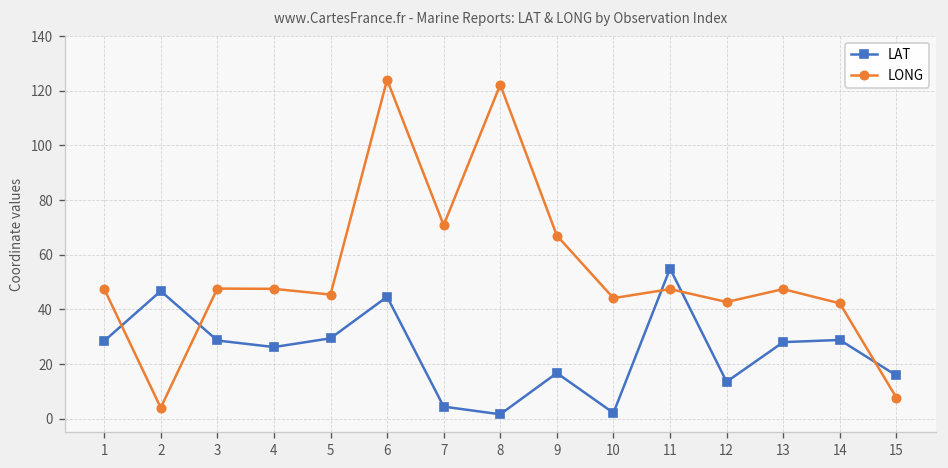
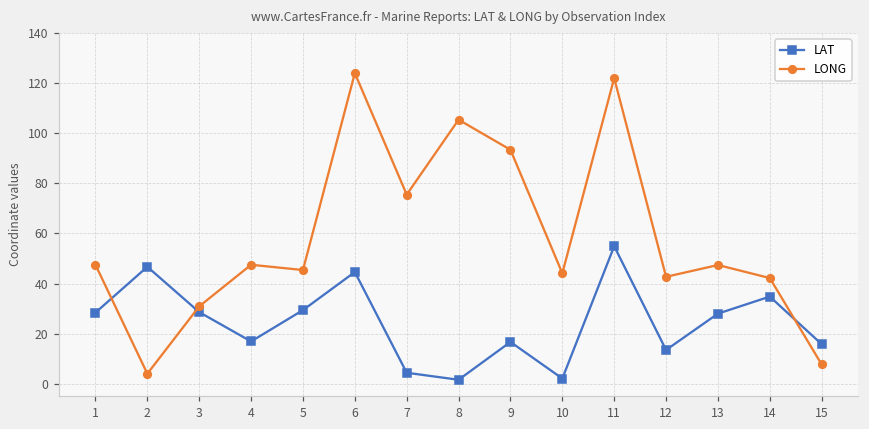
LONG, 3: 48 -> 31
LAT, 4: 26 -> 17
LONG, 7: 71 -> 76
LONG, 8: 122 -> 105
LONG, 9: 67 -> 93
LONG, 11: 47 -> 122
LAT, 14: 29 -> 35
